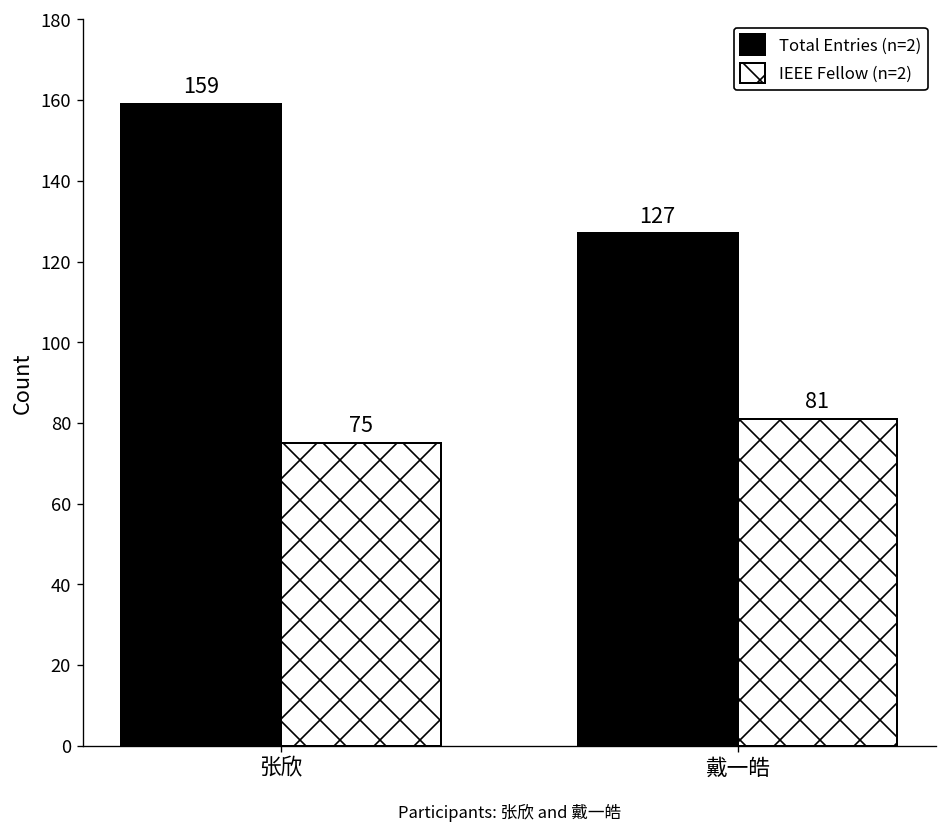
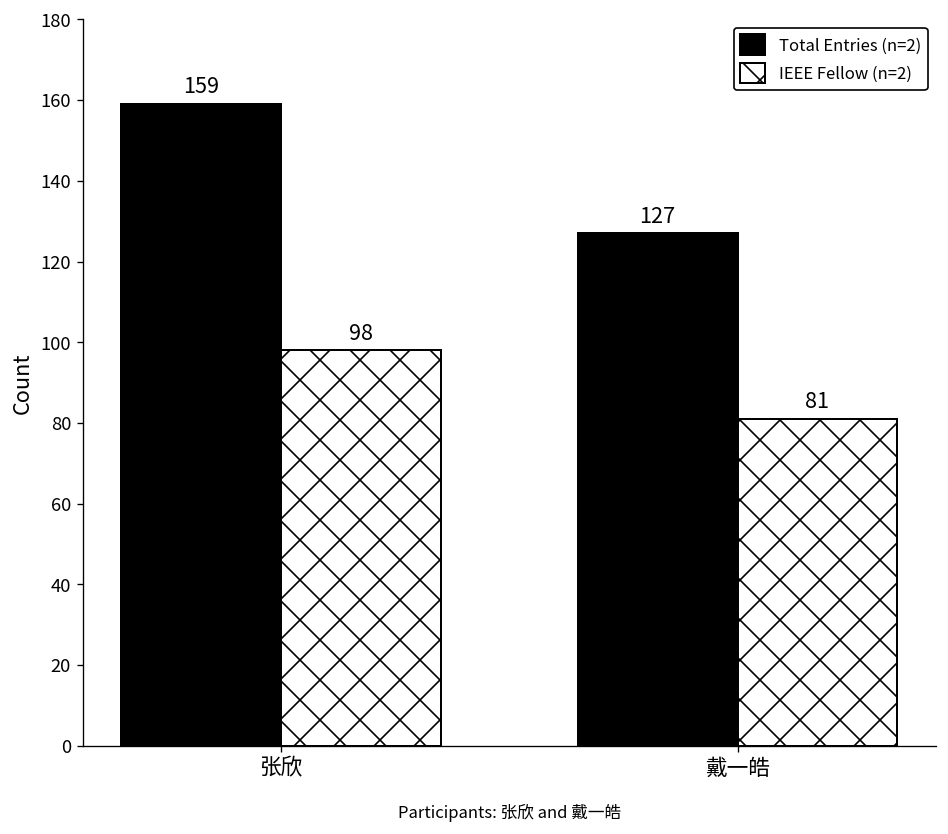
IEEE Fellow (n=2), 张欣: 75 -> 98
